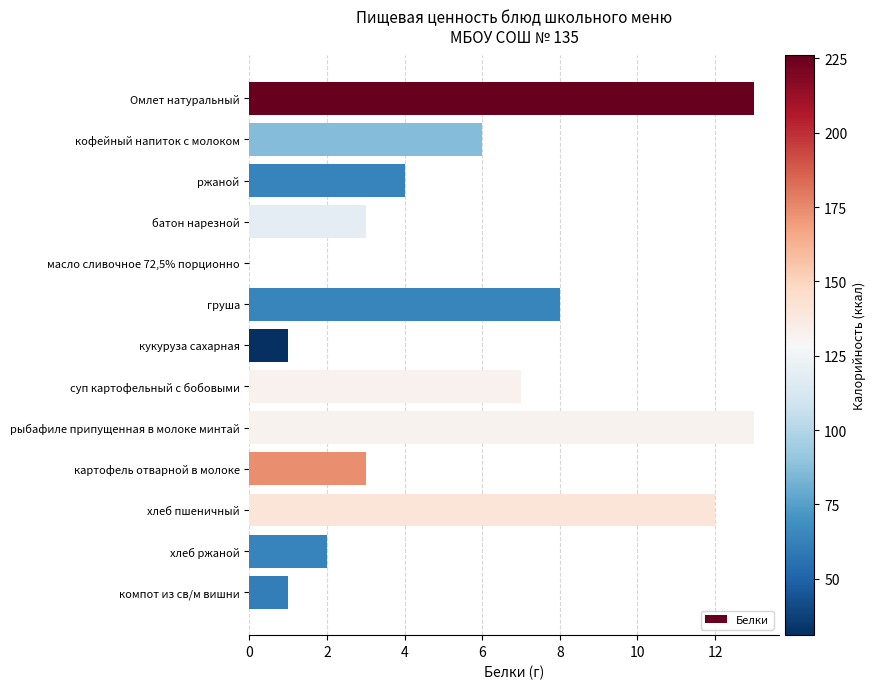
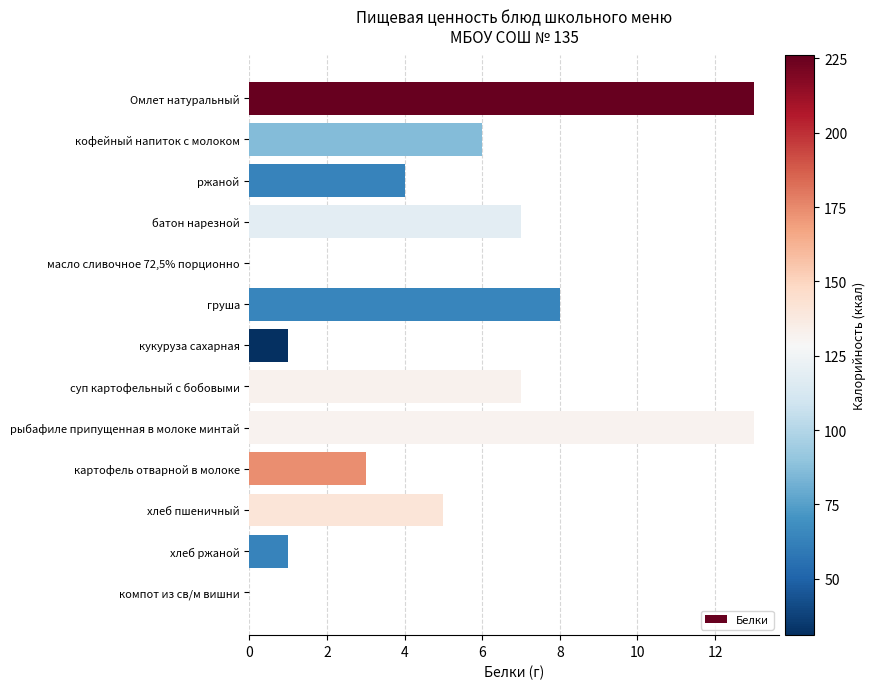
батон нарезной: 3 -> 7
хлеб пшеничный: 12 -> 5
хлеб ржаной: 2 -> 1
компот из св/м вишни: 1 -> 0
